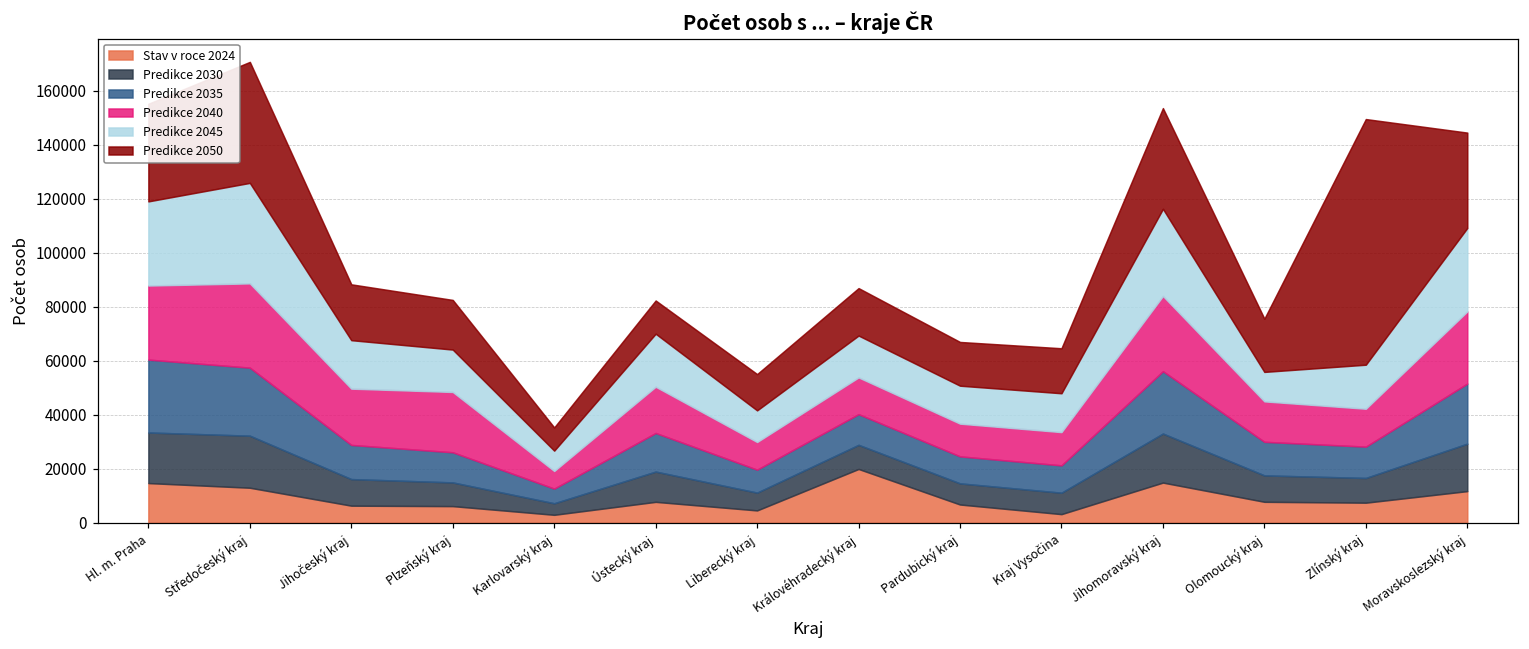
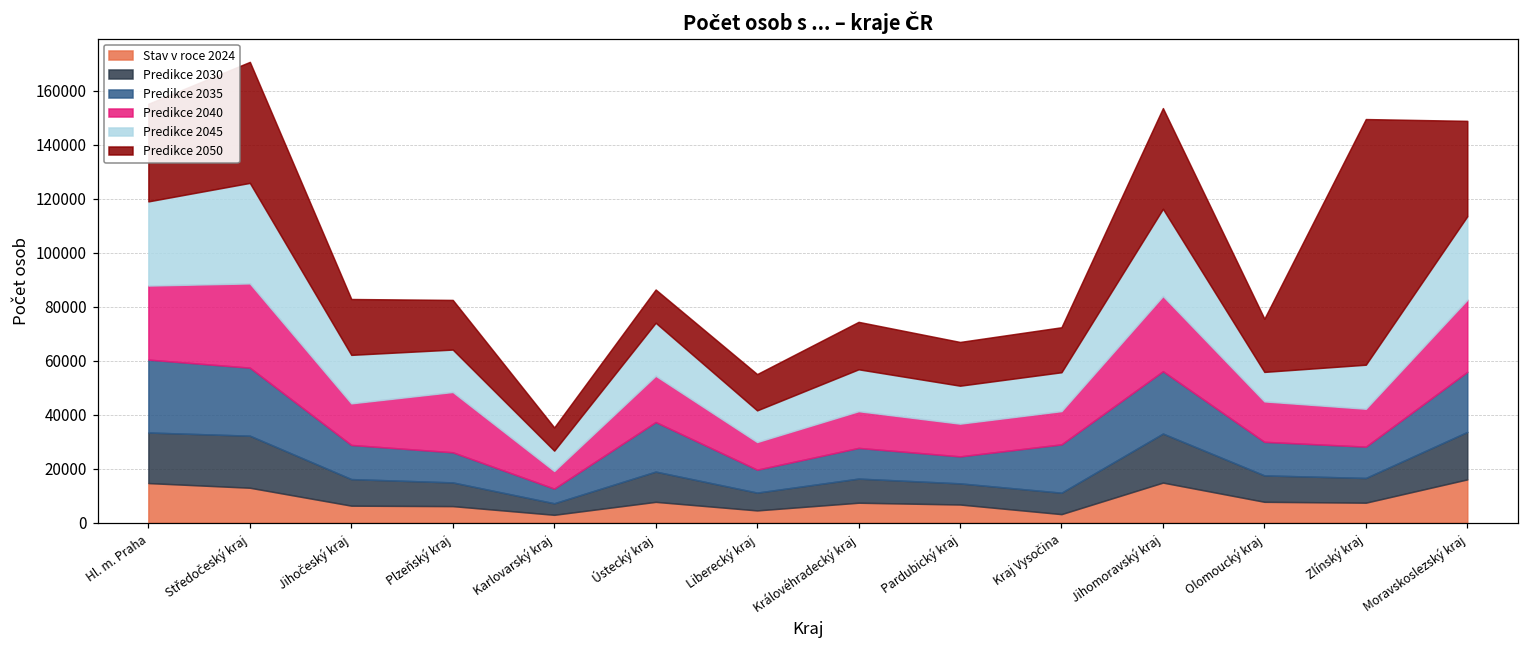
Predikce 2040, Jihočeský kraj: 21000 -> 15000
Predikce 2035, Ústecký kraj: 14000 -> 18000
Stav v roce 2024, Královéhradecký kraj: 20000 -> 7000
Predikce 2035, Kraj Vysočina: 10000 -> 18000
Stav v roce 2024, Moravskoslezský kraj: 12000 -> 16000
